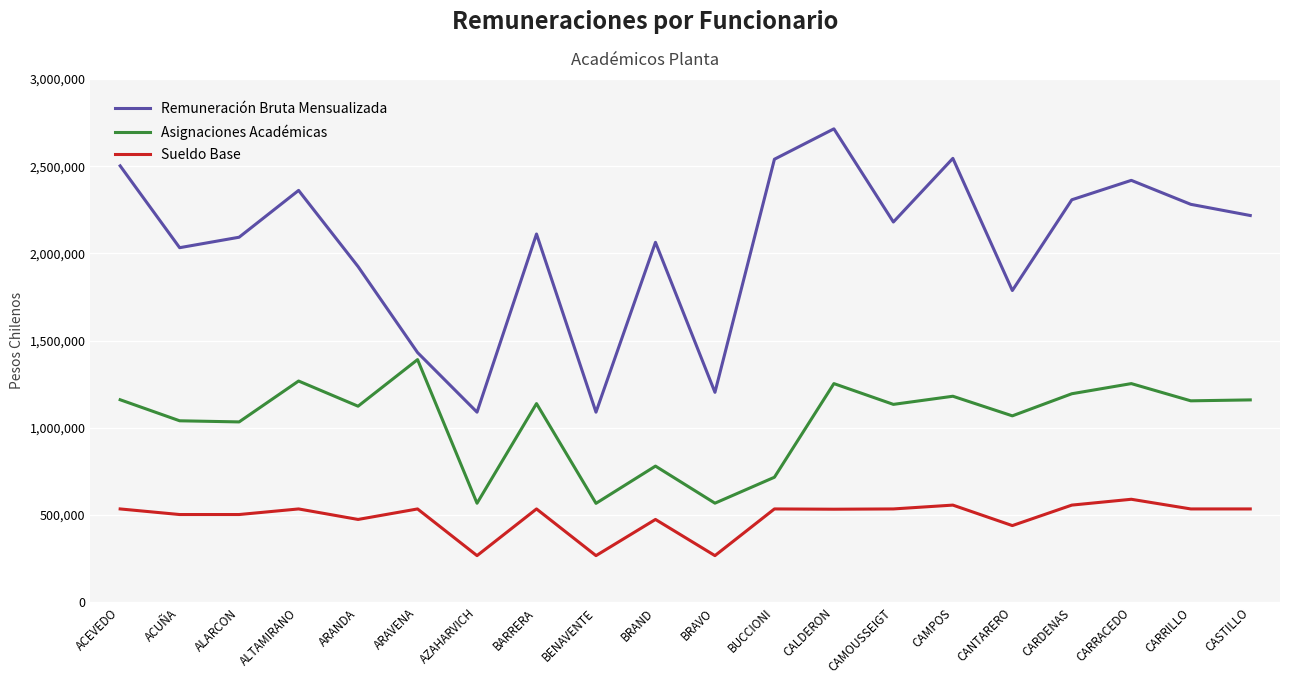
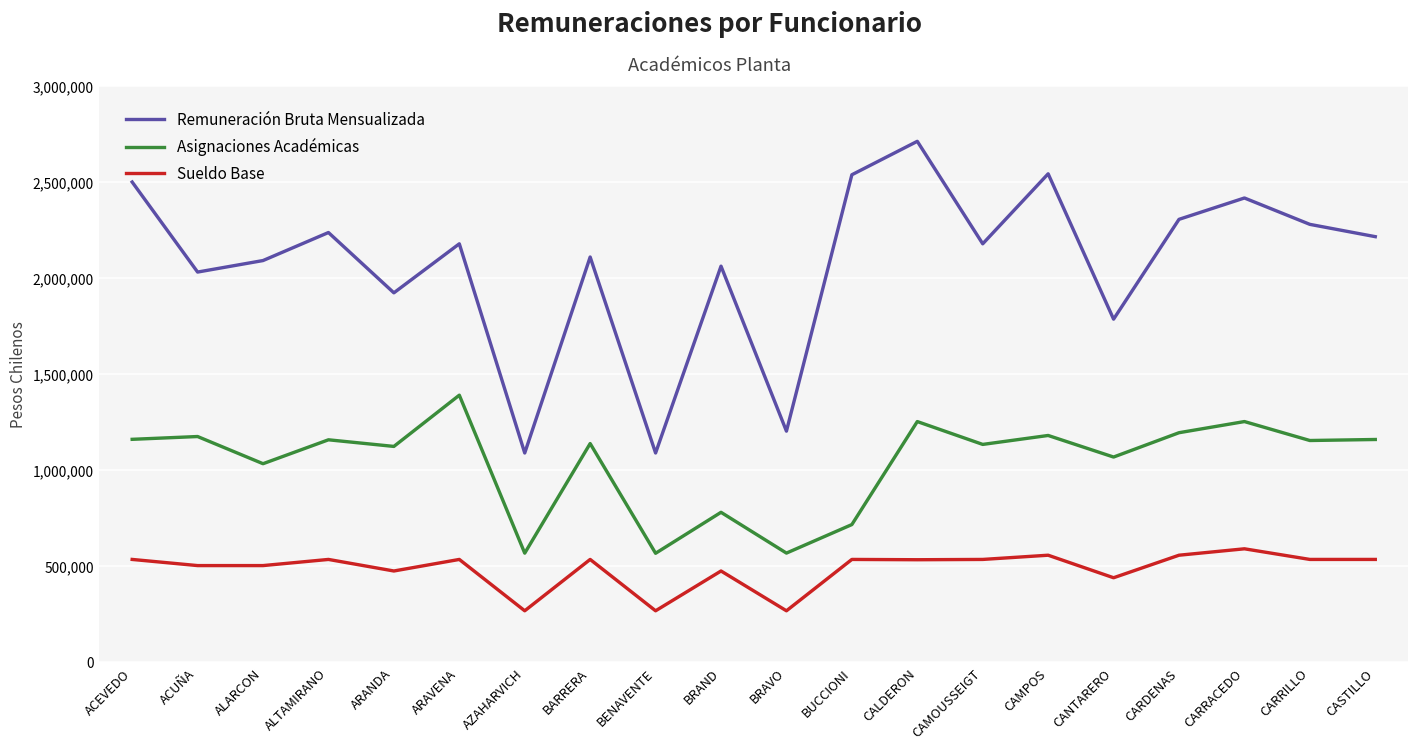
Asignaciones Académicas, ACUÑA: 1,040,000 -> 1,180,000
Remuneración Bruta Mensualizada, ALTAMIRANO: 2,360,000 -> 2,240,000
Asignaciones Académicas, ALTAMIRANO: 1,270,000 -> 1,160,000
Remuneración Bruta Mensualizada, ARAVENA: 1,430,000 -> 2,180,000
